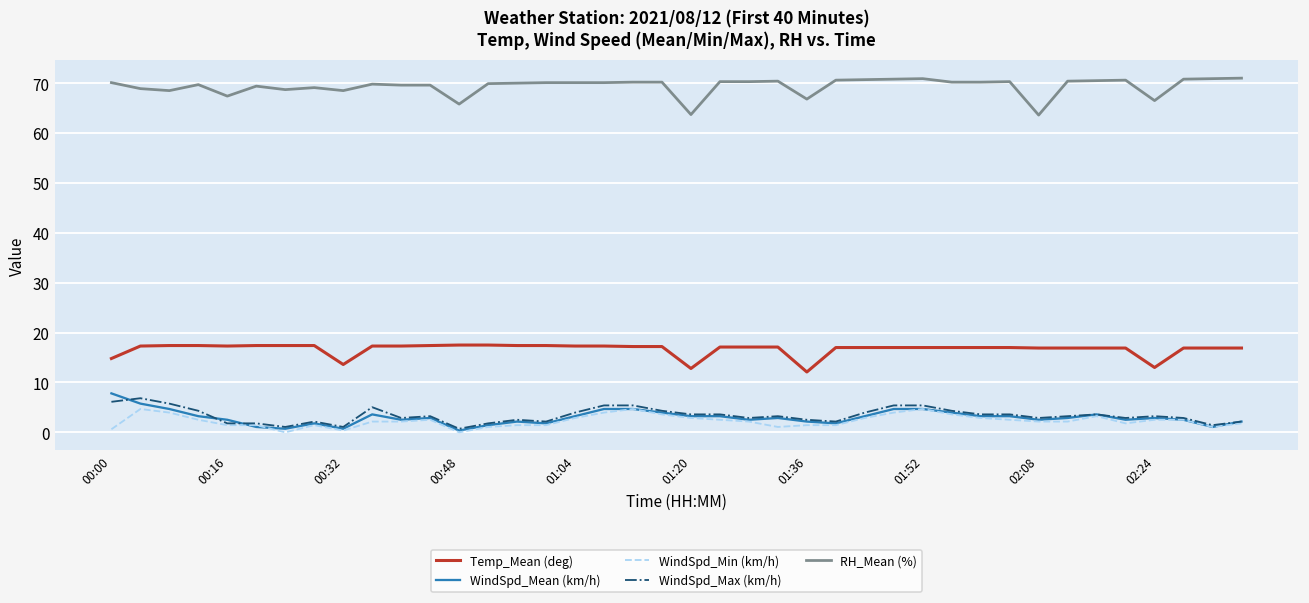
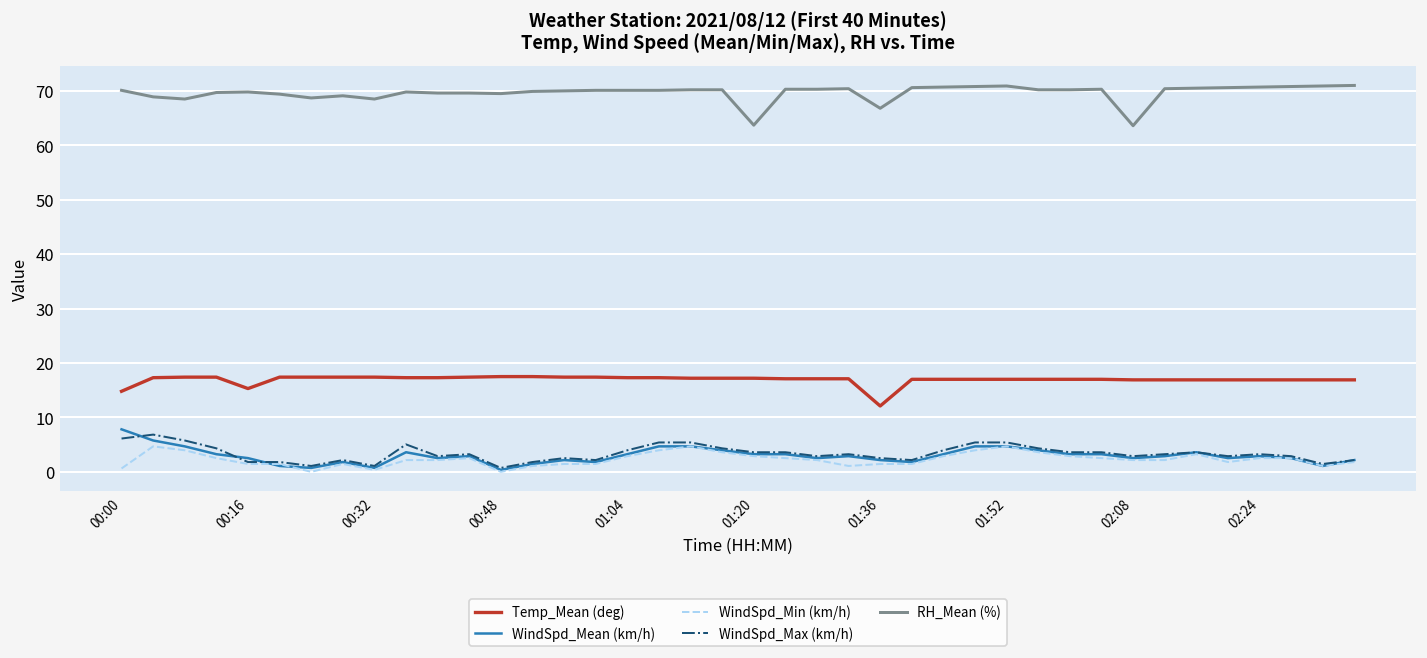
Temp_Mean (deg), 00:16: 17 -> 15
RH_Mean (%), 00:16: 67 -> 70
Temp_Mean (deg), 00:32: 14 -> 17
RH_Mean (%), 00:48: 66 -> 70
Temp_Mean (deg), 01:20: 13 -> 17
Temp_Mean (deg), 02:24: 13 -> 17
RH_Mean (%), 02:24: 67 -> 71
